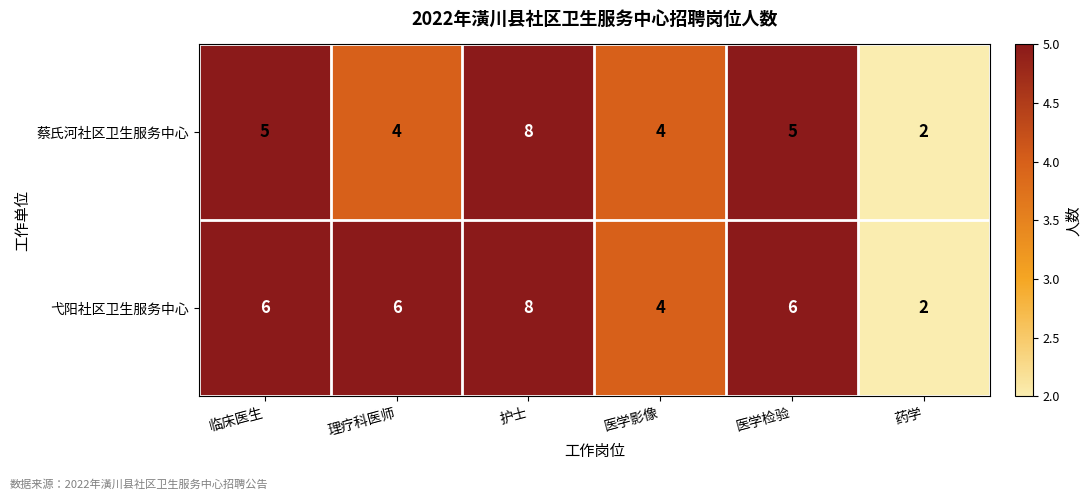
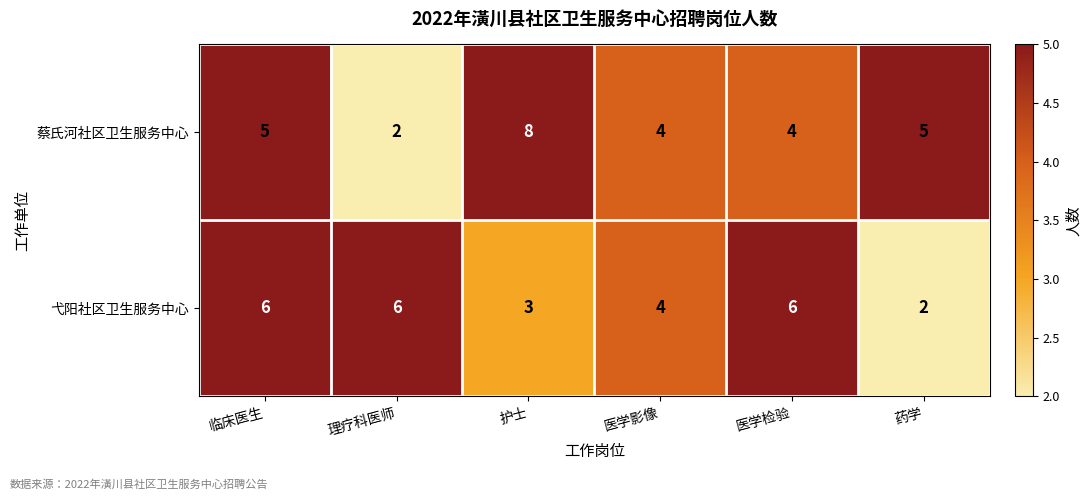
蔡氏河社区卫生服务中心, 理疗科医师: 4 -> 2
蔡氏河社区卫生服务中心, 医学检验: 5 -> 4
蔡氏河社区卫生服务中心, 药学: 2 -> 5
弋阳社区卫生服务中心, 护士: 8 -> 3
